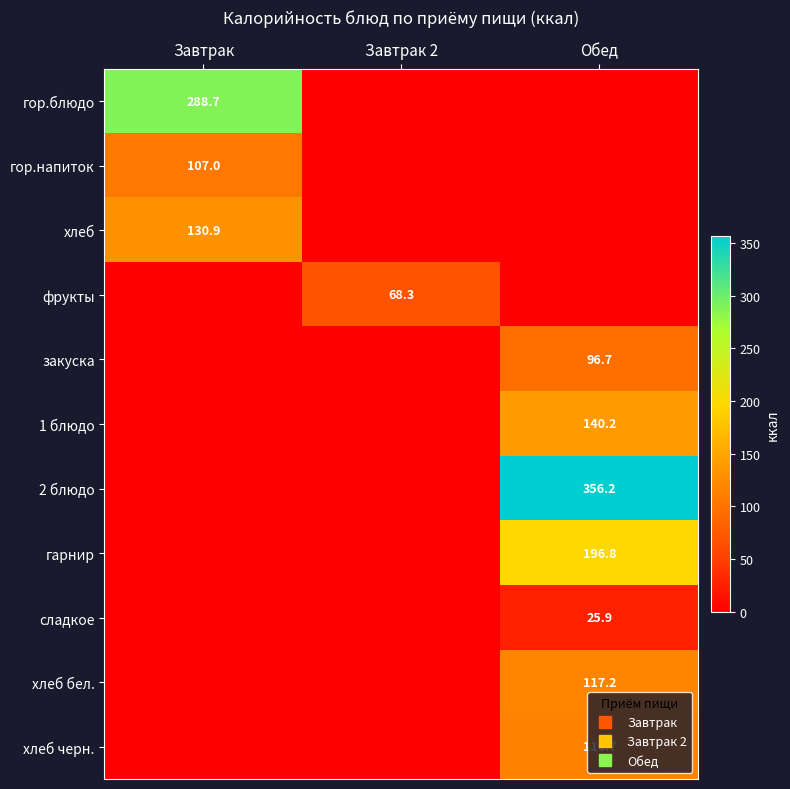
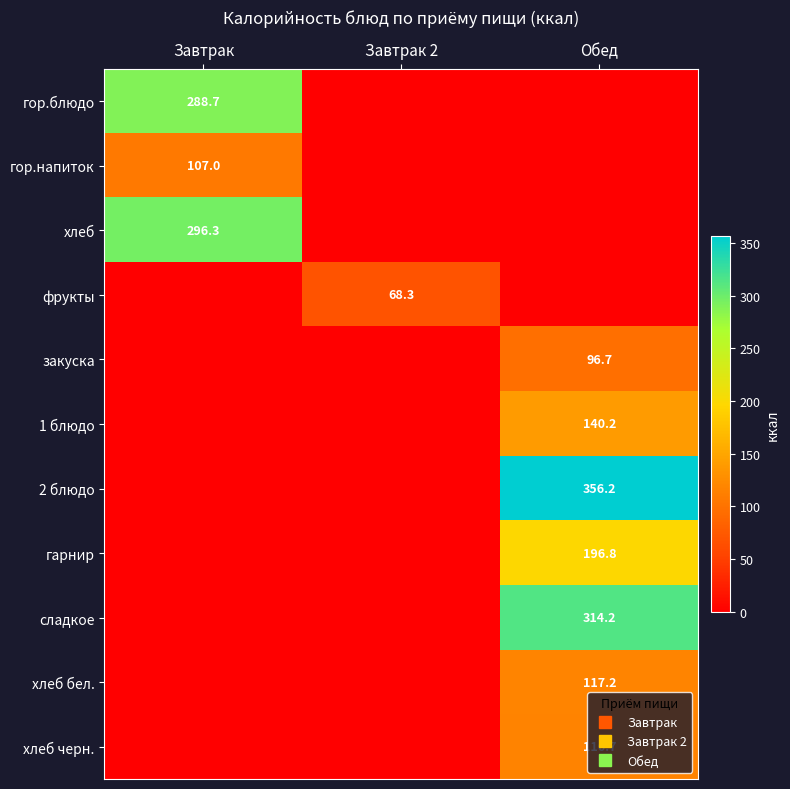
хлеб, Завтрак: 130.9 -> 296.3
сладкое, Обед: 25.9 -> 314.2
